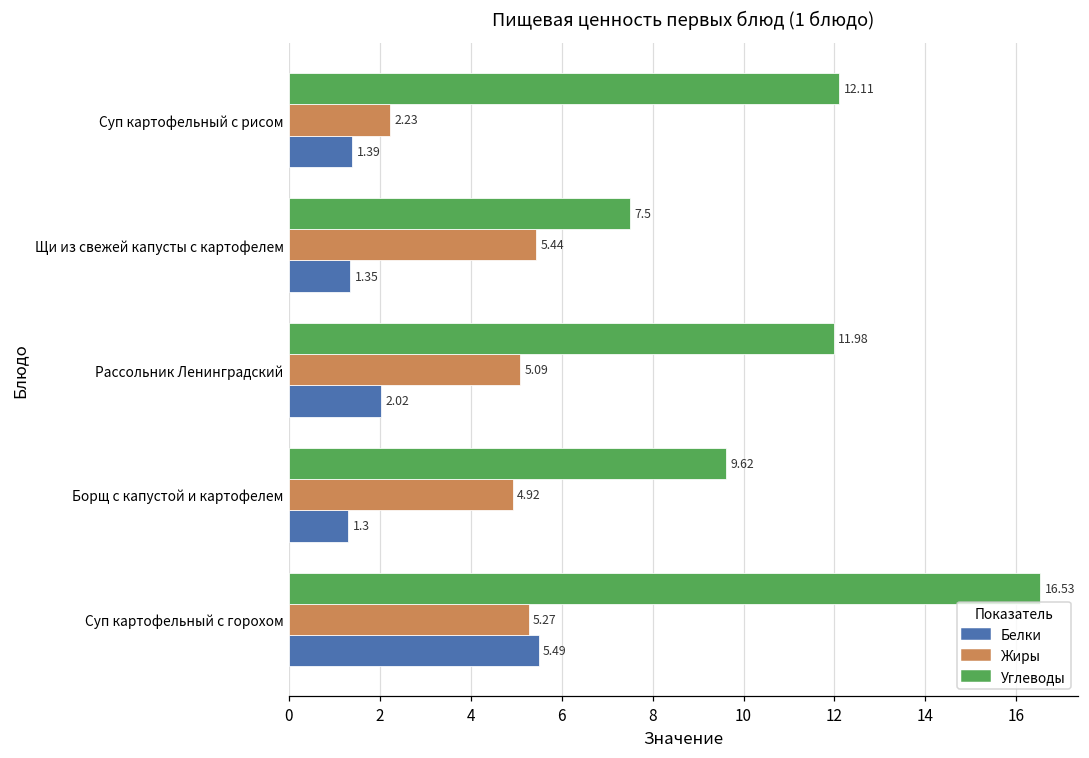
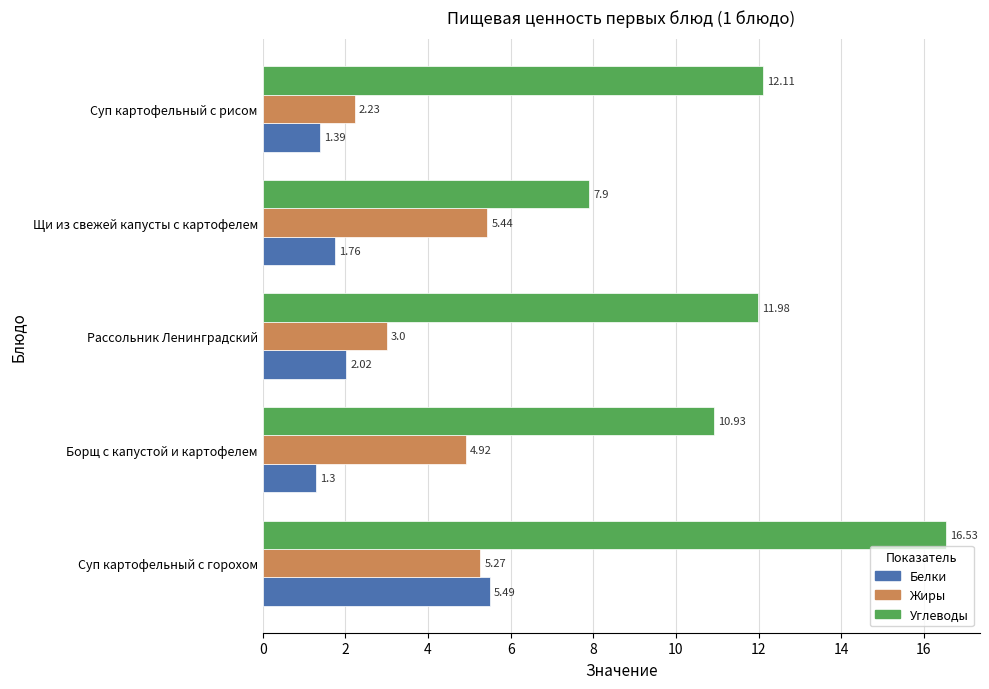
Углеводы, Щи из свежей капусты с картофелем: 7.5 -> 7.9
Белки, Щи из свежей капусты с картофелем: 1.35 -> 1.76
Жиры, Рассольник Ленинградский: 5.09 -> 3.0
Углеводы, Борщ с капустой и картофелем: 9.62 -> 10.93
